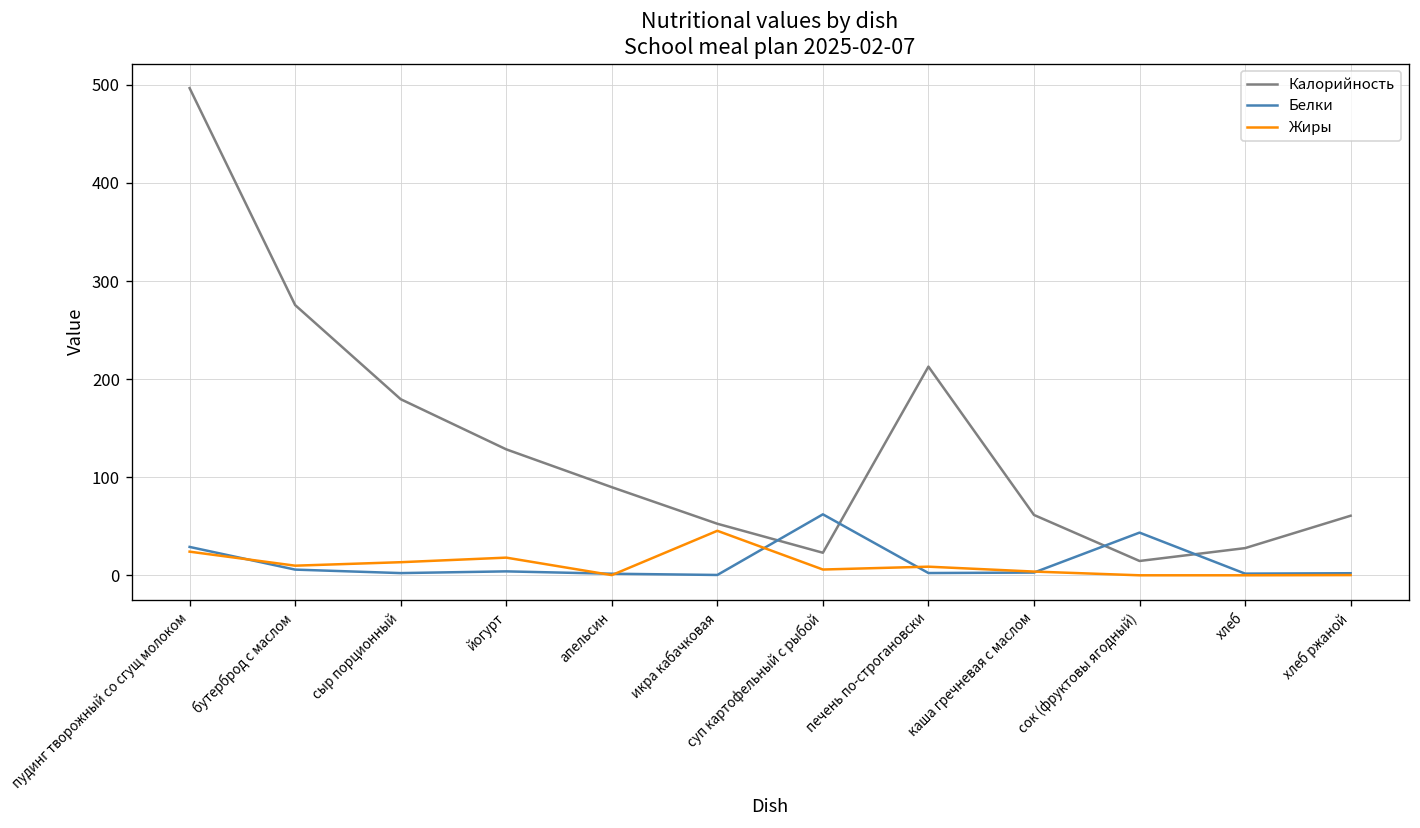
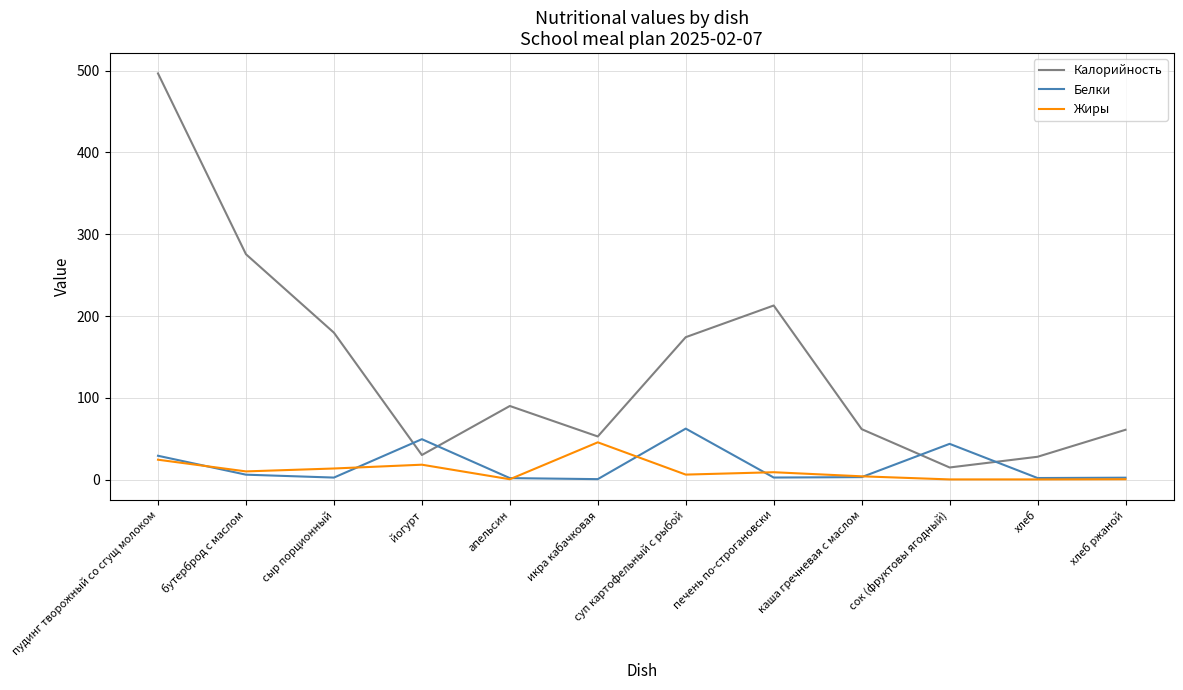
Калорийность, йогурт: 130 -> 30
Белки, йогурт: 0 -> 50
Калорийность, суп картофельный с рыбой: 20 -> 170
